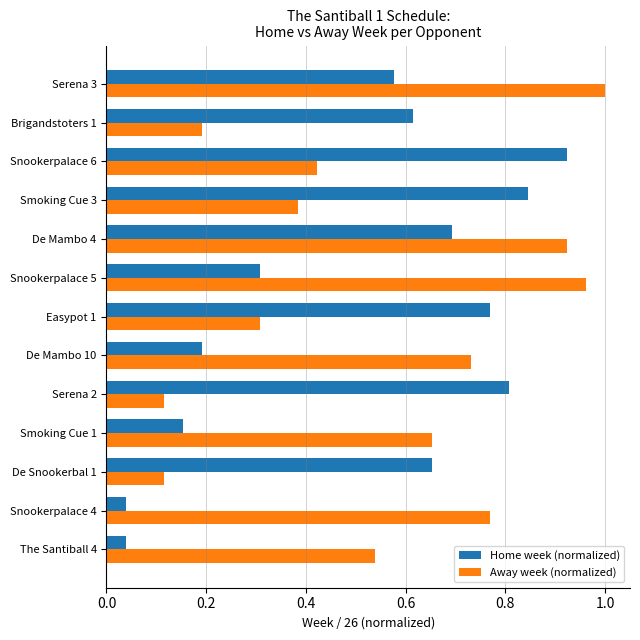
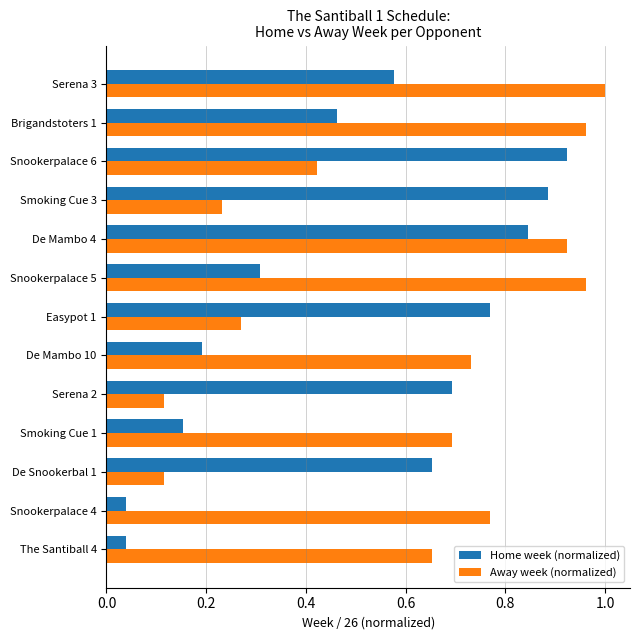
Home week (normalized), Brigandstoters 1: 0.62 -> 0.46
Away week (normalized), Brigandstoters 1: 0.19 -> 0.96
Home week (normalized), Smoking Cue 3: 0.85 -> 0.88
Away week (normalized), Smoking Cue 3: 0.38 -> 0.23
Home week (normalized), De Mambo 4: 0.69 -> 0.85
Away week (normalized), Easypot 1: 0.31 -> 0.27
Home week (normalized), Serena 2: 0.81 -> 0.69
Away week (normalized), Smoking Cue 1: 0.65 -> 0.69
Away week (normalized), The Santiball 4: 0.54 -> 0.65
